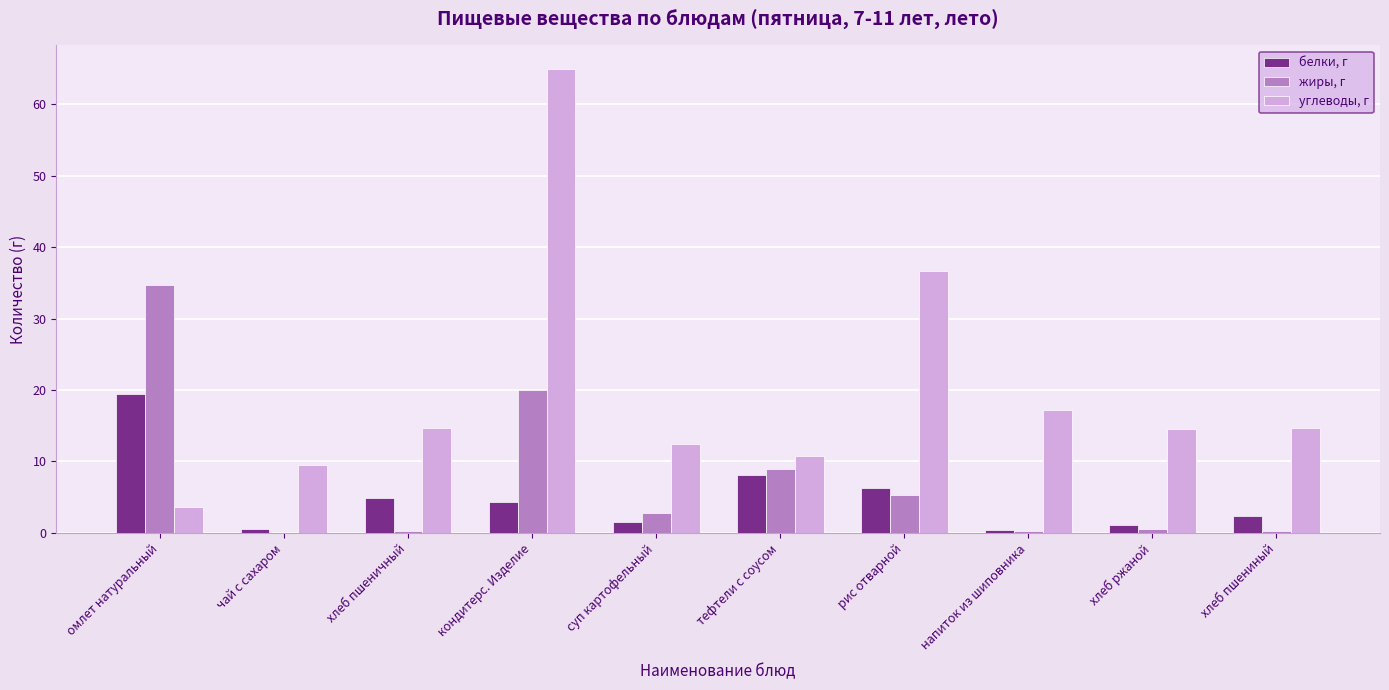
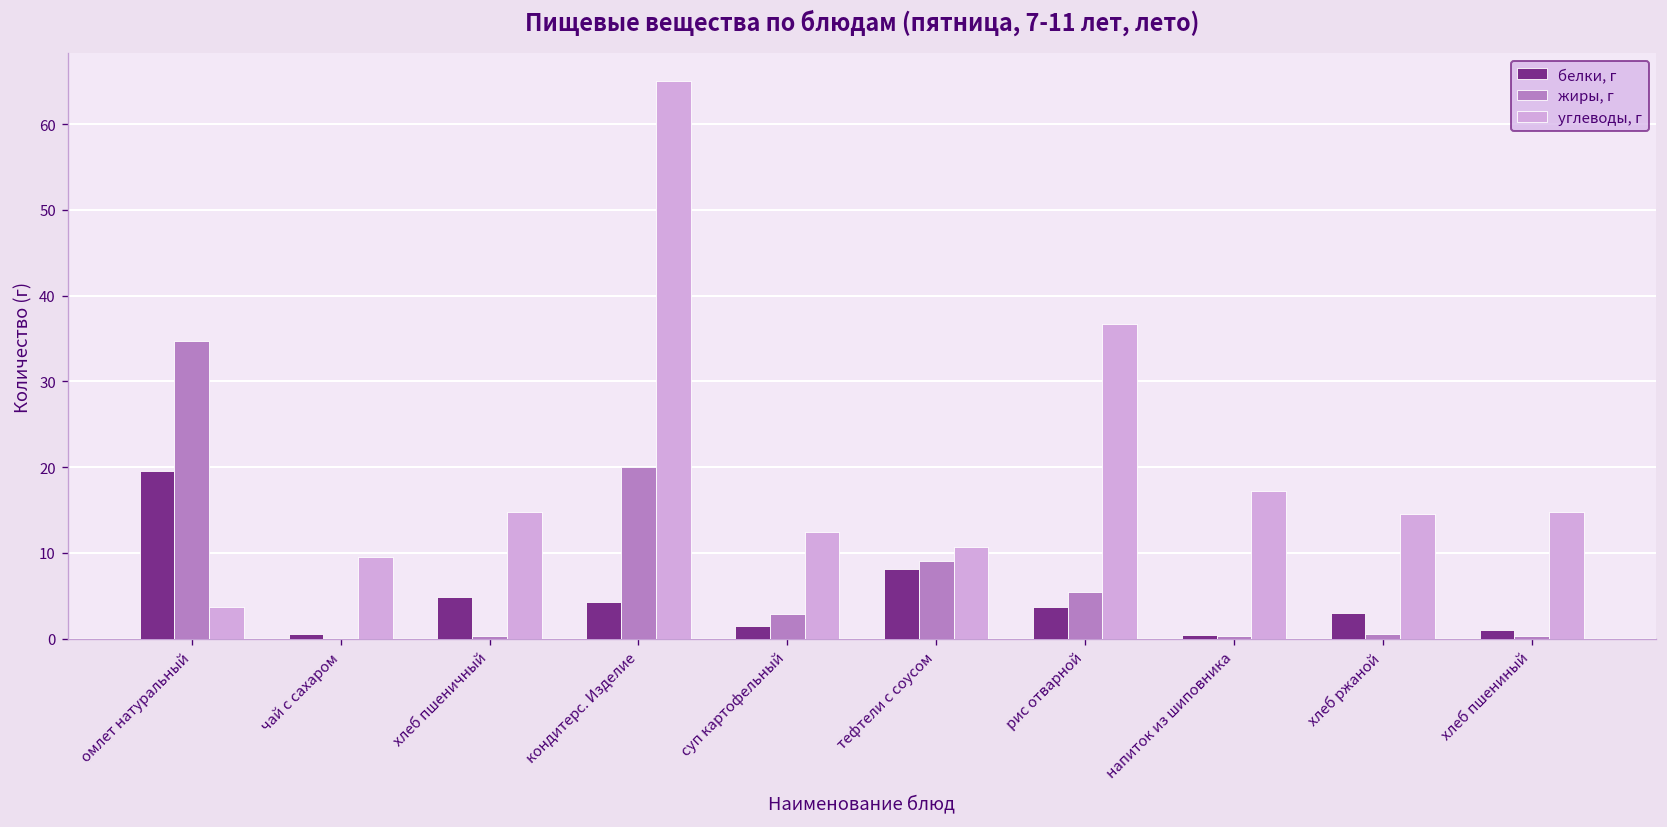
белки, г, рис отварной: 6 -> 4
белки, г, хлеб ржаной: 1 -> 3
белки, г, хлеб пшениный: 2 -> 1
